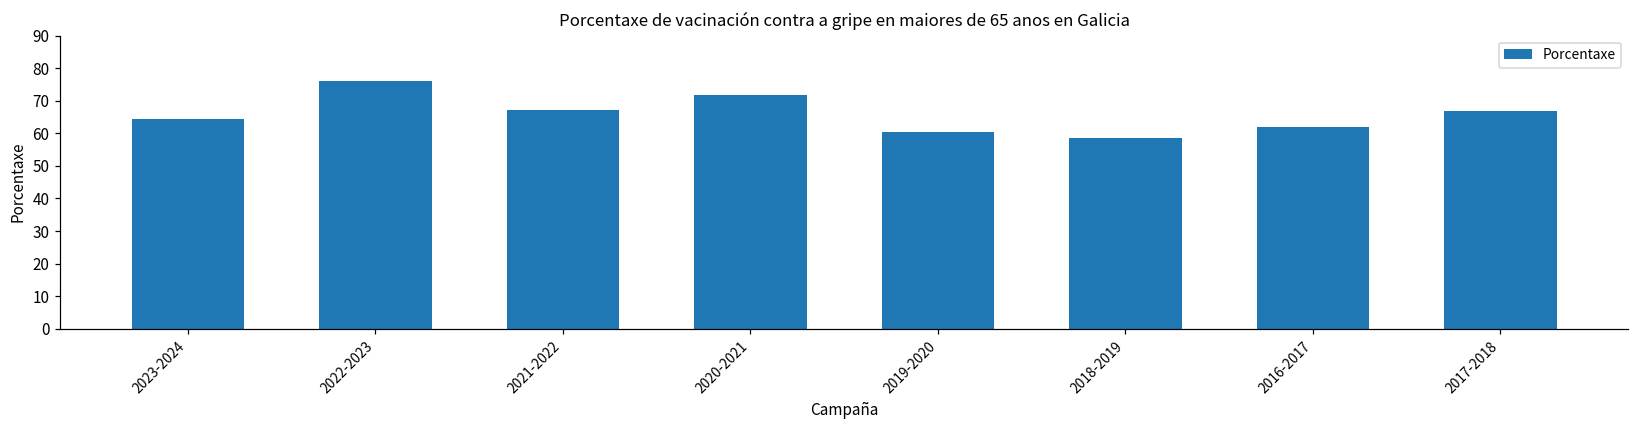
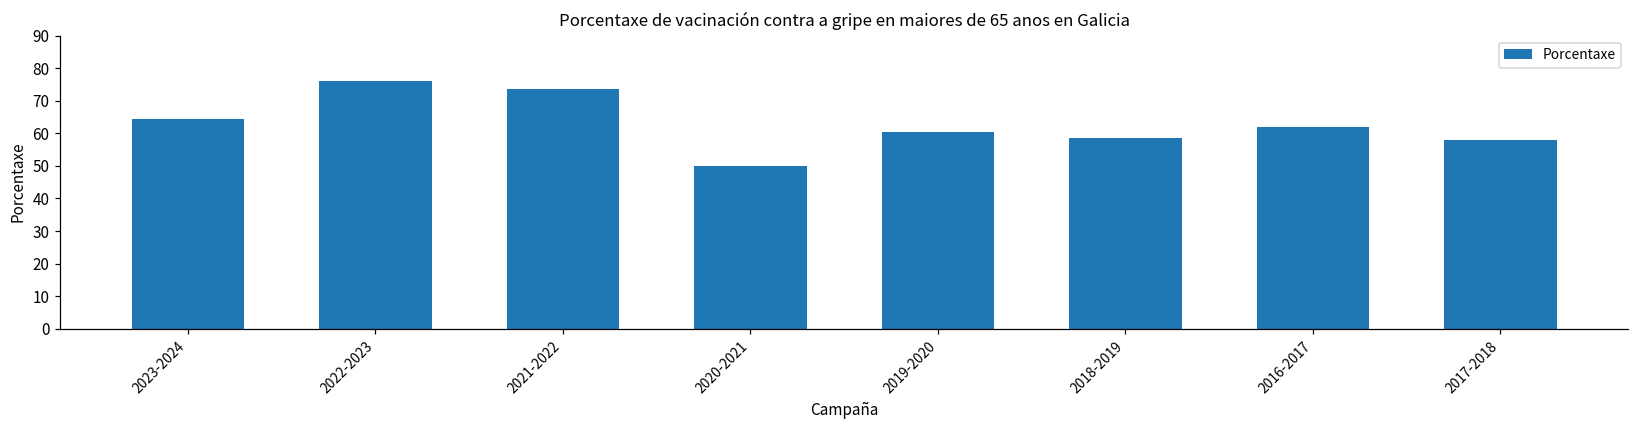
2021-2022: 67 -> 74
2020-2021: 72 -> 50
2017-2018: 67 -> 58
